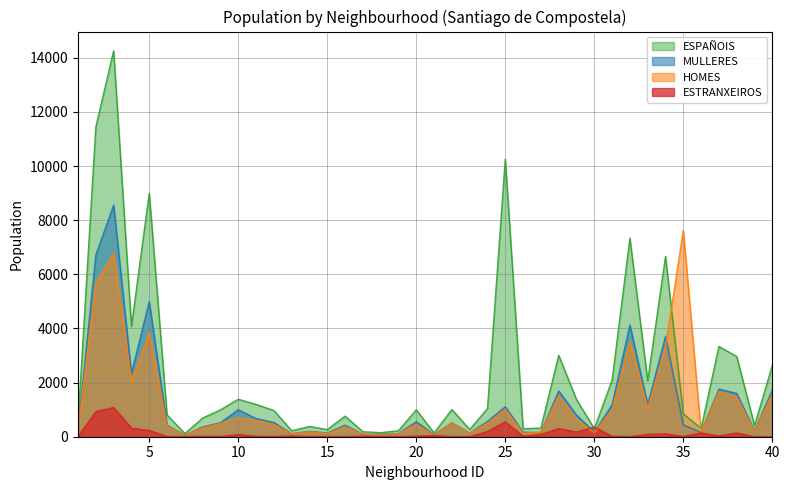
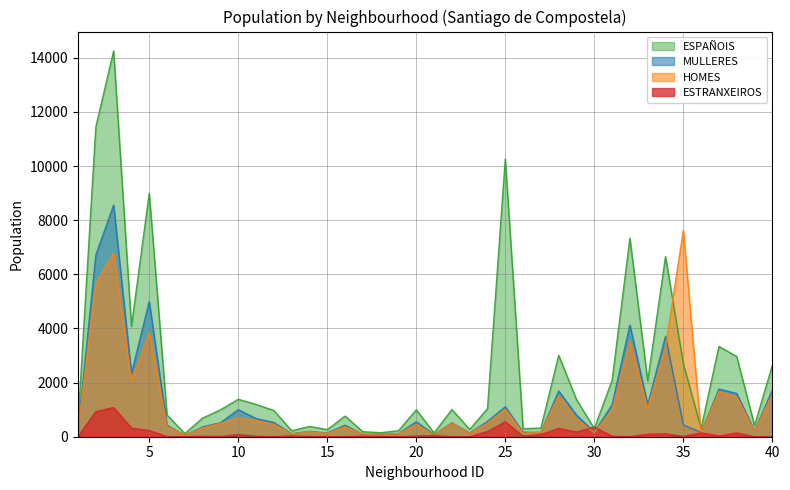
ESPAÑOIS, 35: 800 -> 2700
